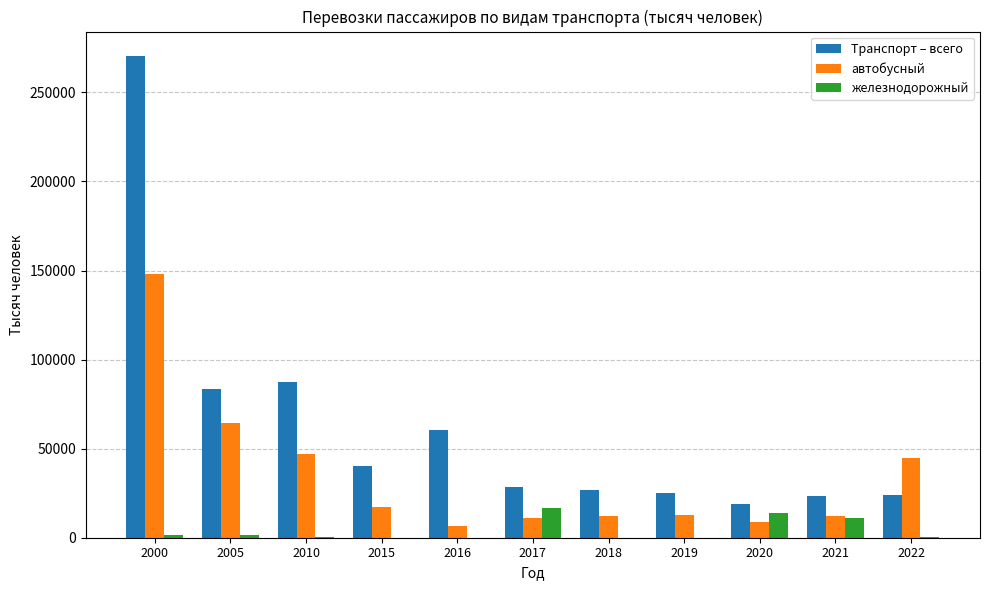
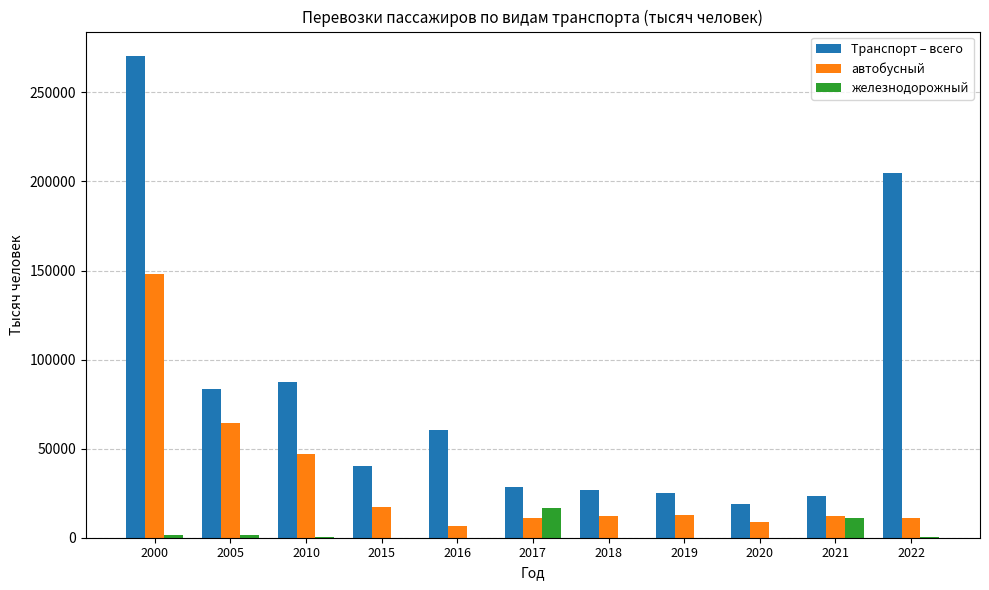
железнодорожный, 2020: 14000 -> 0
Транспорт – всего, 2022: 24000 -> 205000
автобусный, 2022: 45000 -> 11000
